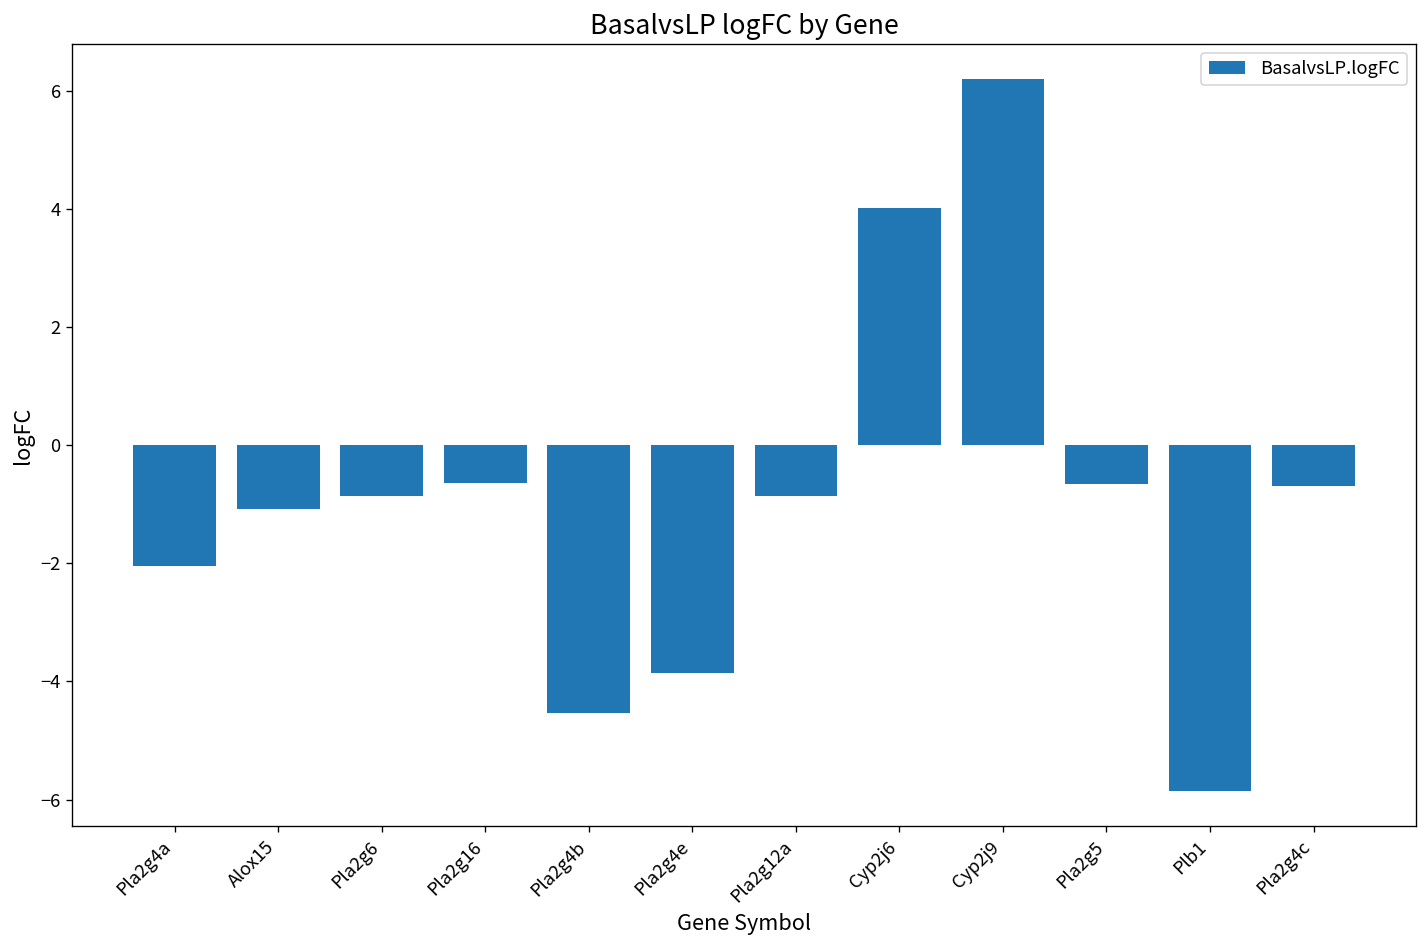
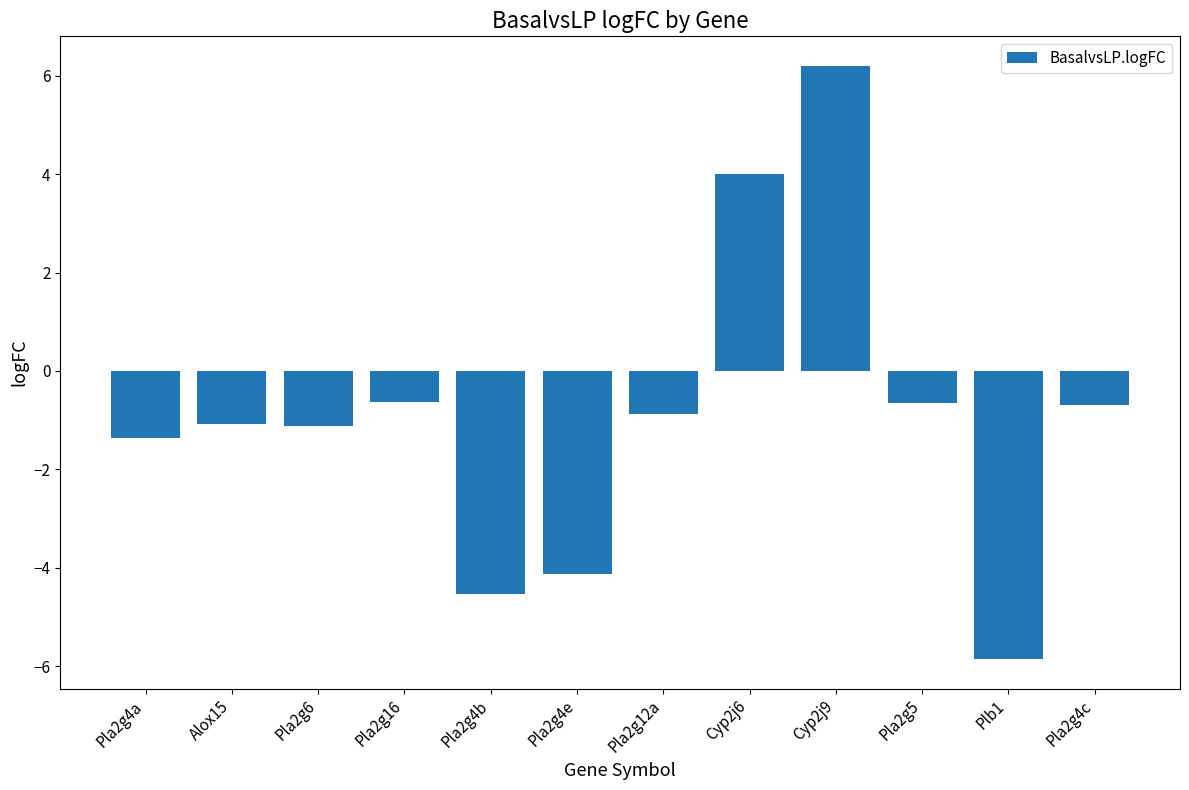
Pla2g4a: -2.0 -> -1.4
Pla2g6: -0.9 -> -1.1
Pla2g4e: -3.9 -> -4.1
